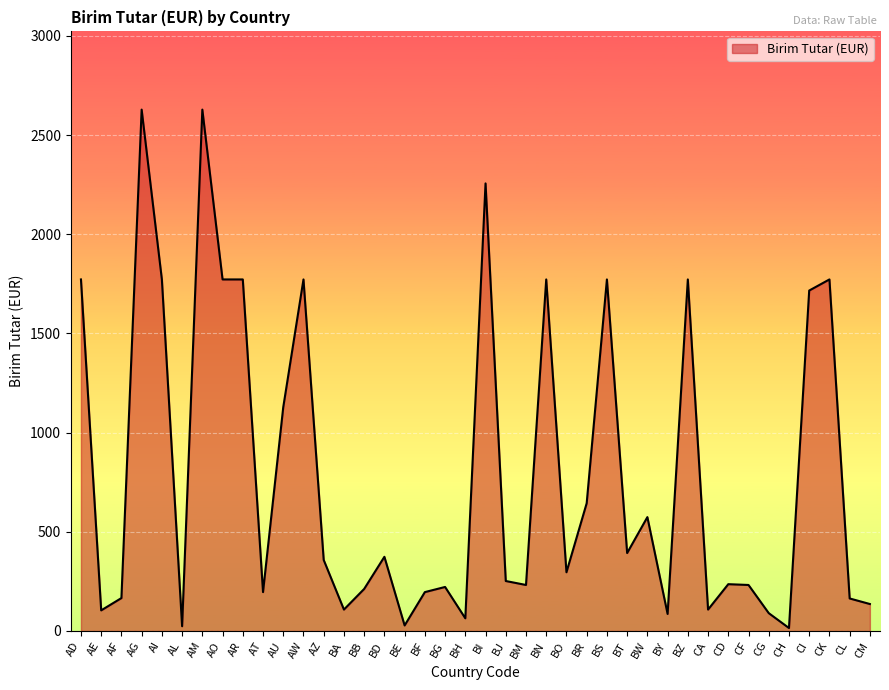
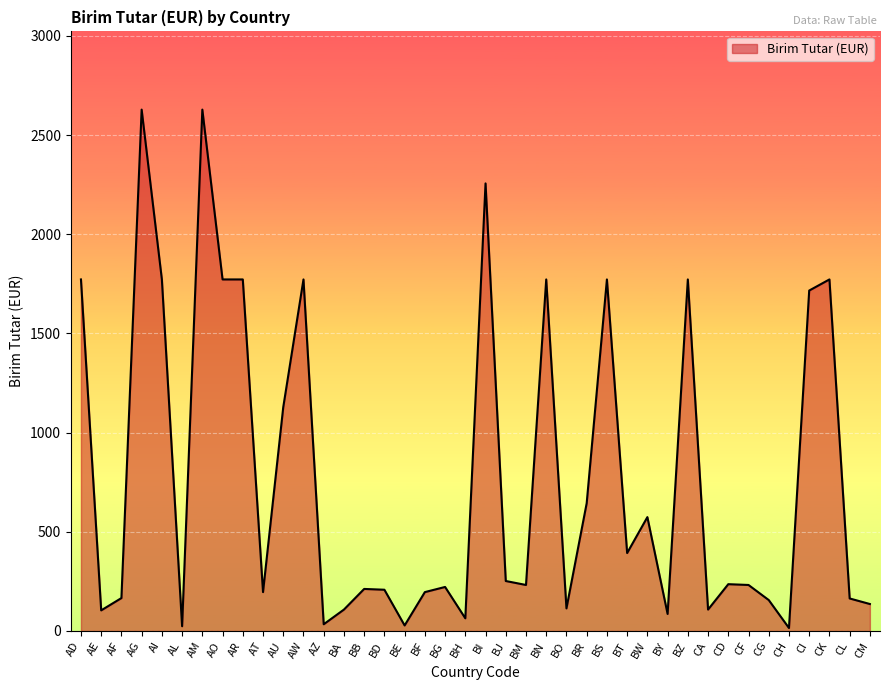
AZ: 360 -> 30
BD: 370 -> 210
BO: 300 -> 110
CG: 90 -> 160
